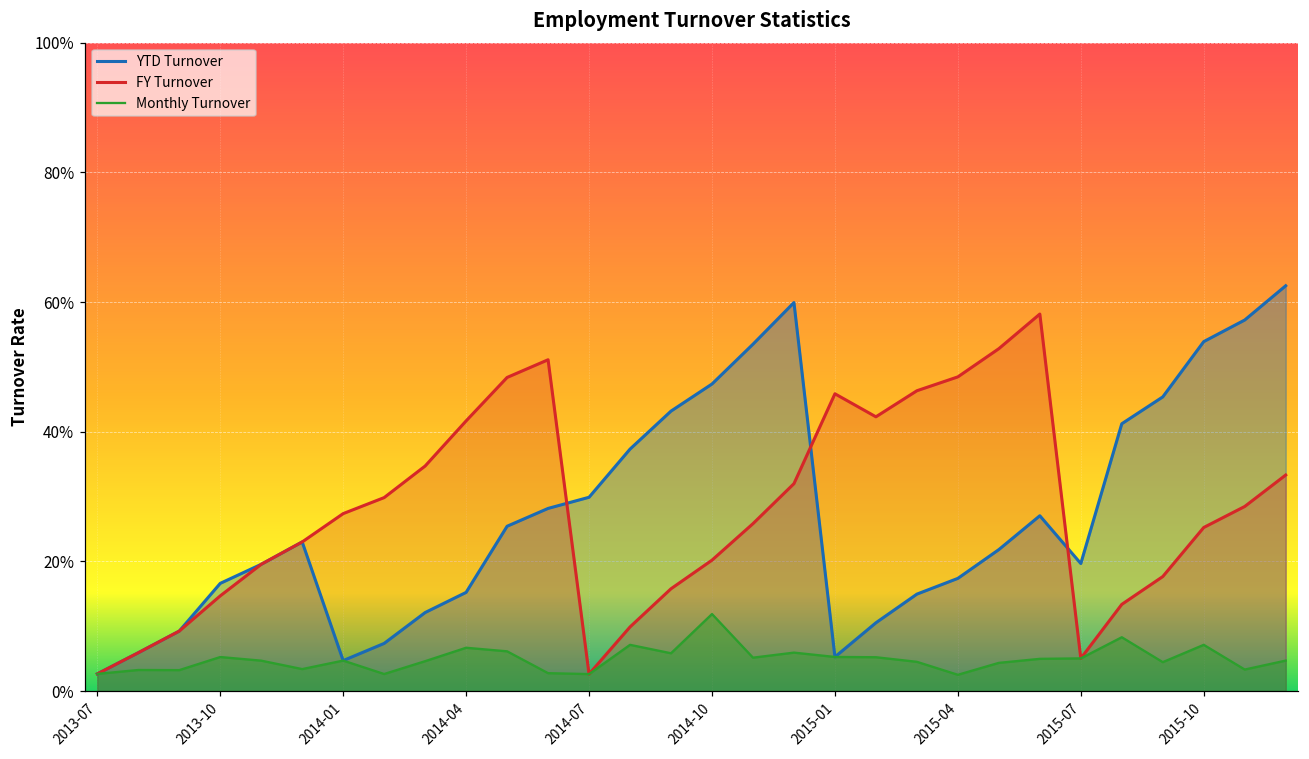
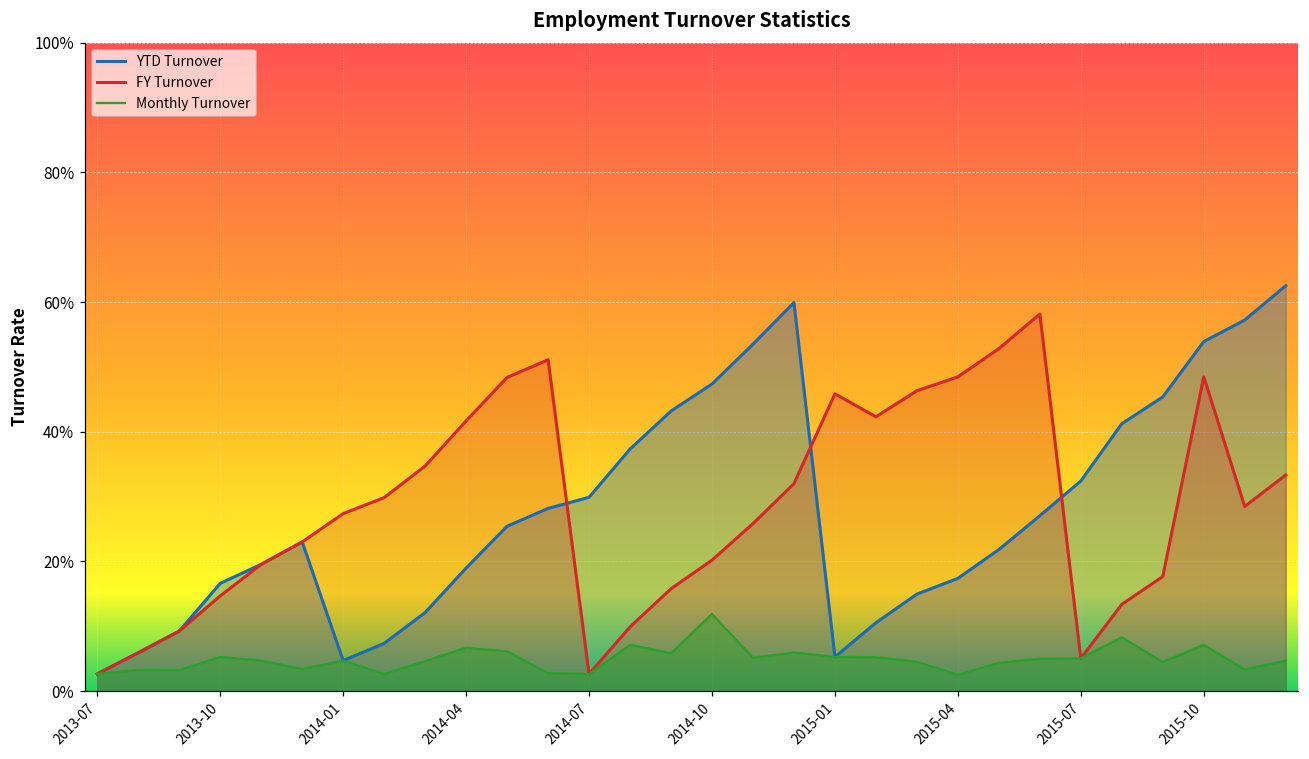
YTD Turnover, 2014-04: 15% -> 19%
YTD Turnover, 2015-07: 20% -> 32%
FY Turnover, 2015-10: 25% -> 48%
